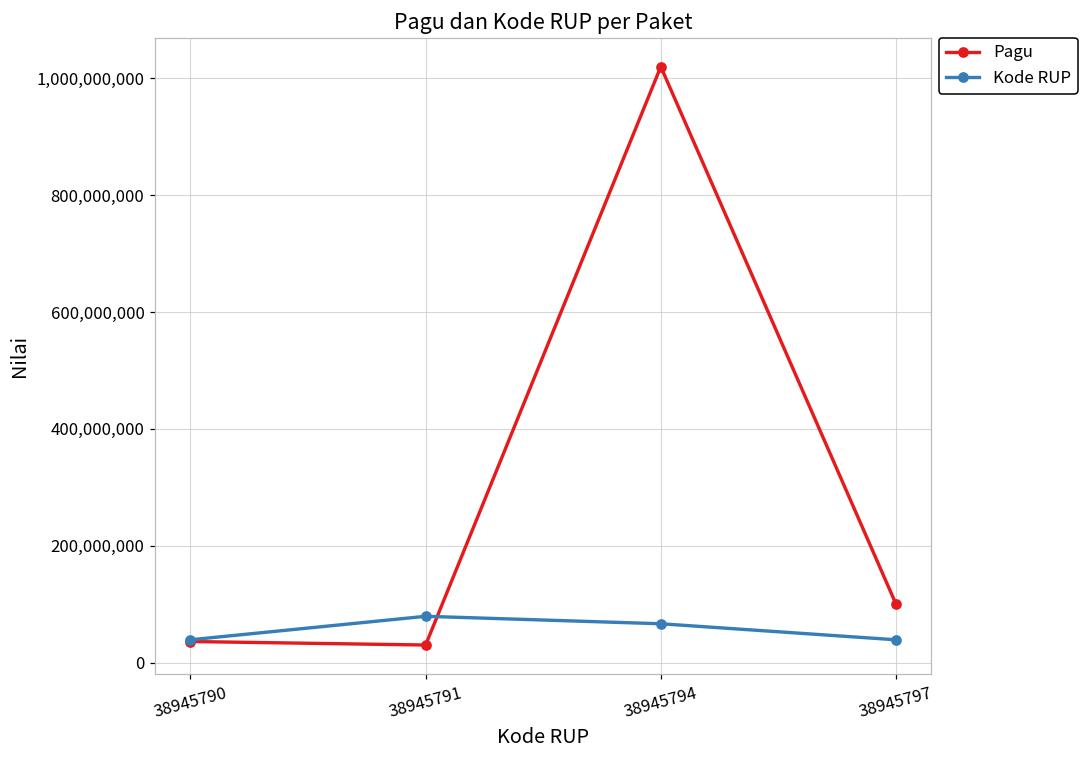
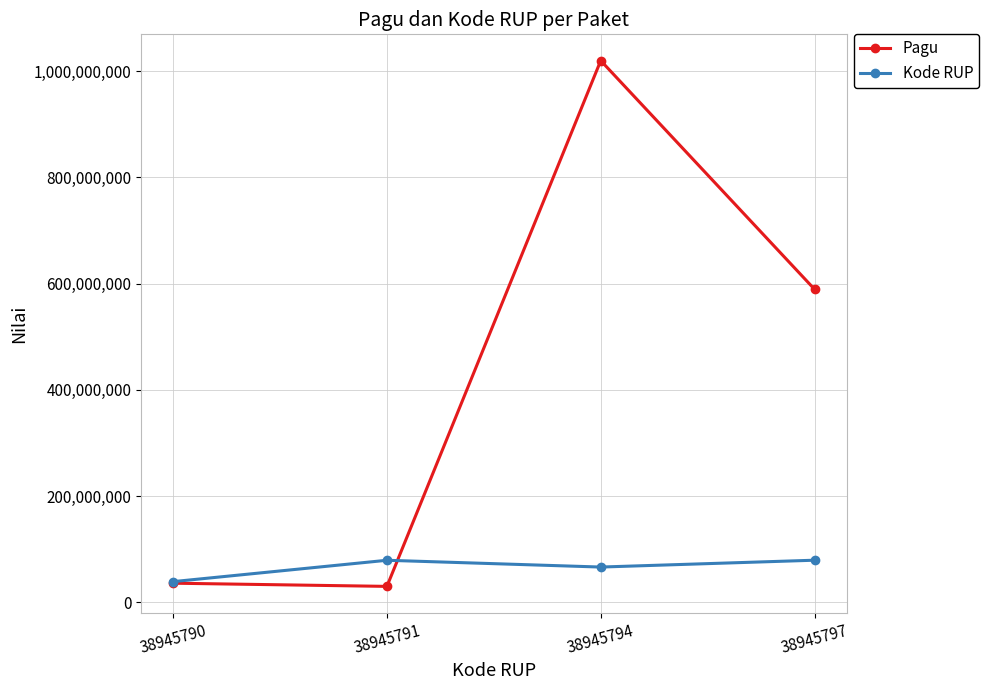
Pagu, 38945797: 100,000,000 -> 590,000,000
Kode RUP, 38945797: 40,000,000 -> 80,000,000
